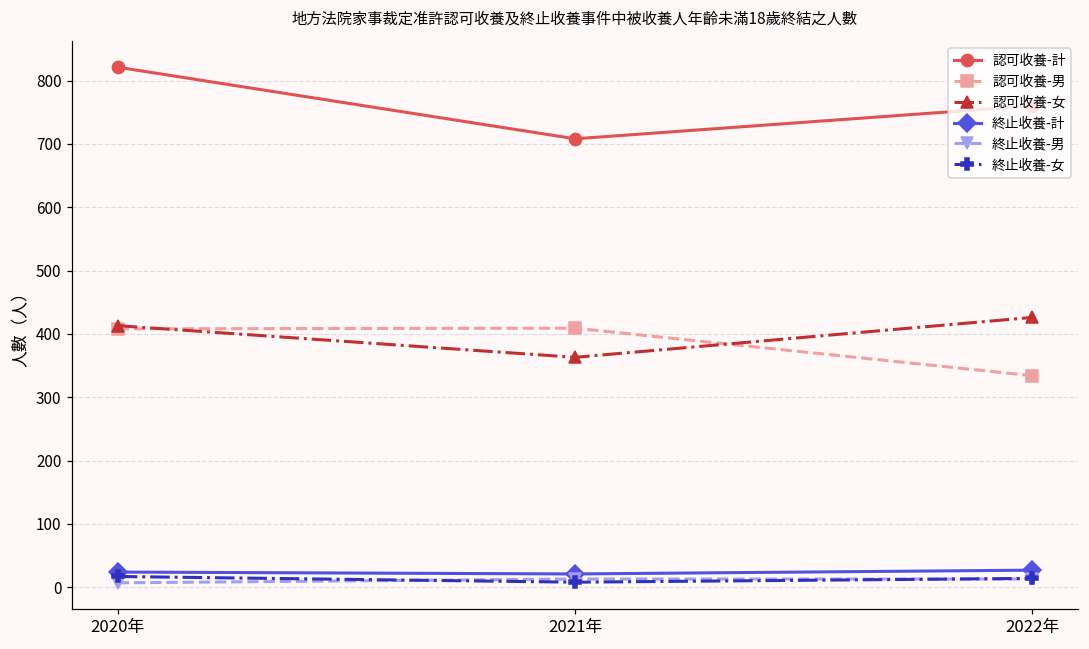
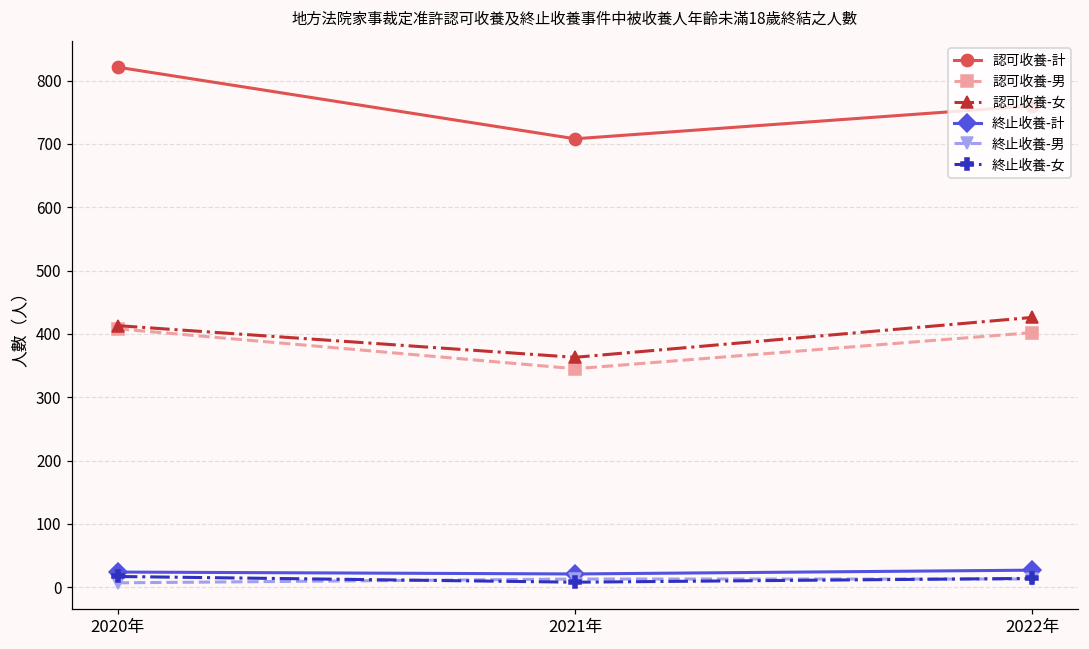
認可收養-男, 2021年: 410 -> 350
認可收養-男, 2022年: 330 -> 400
